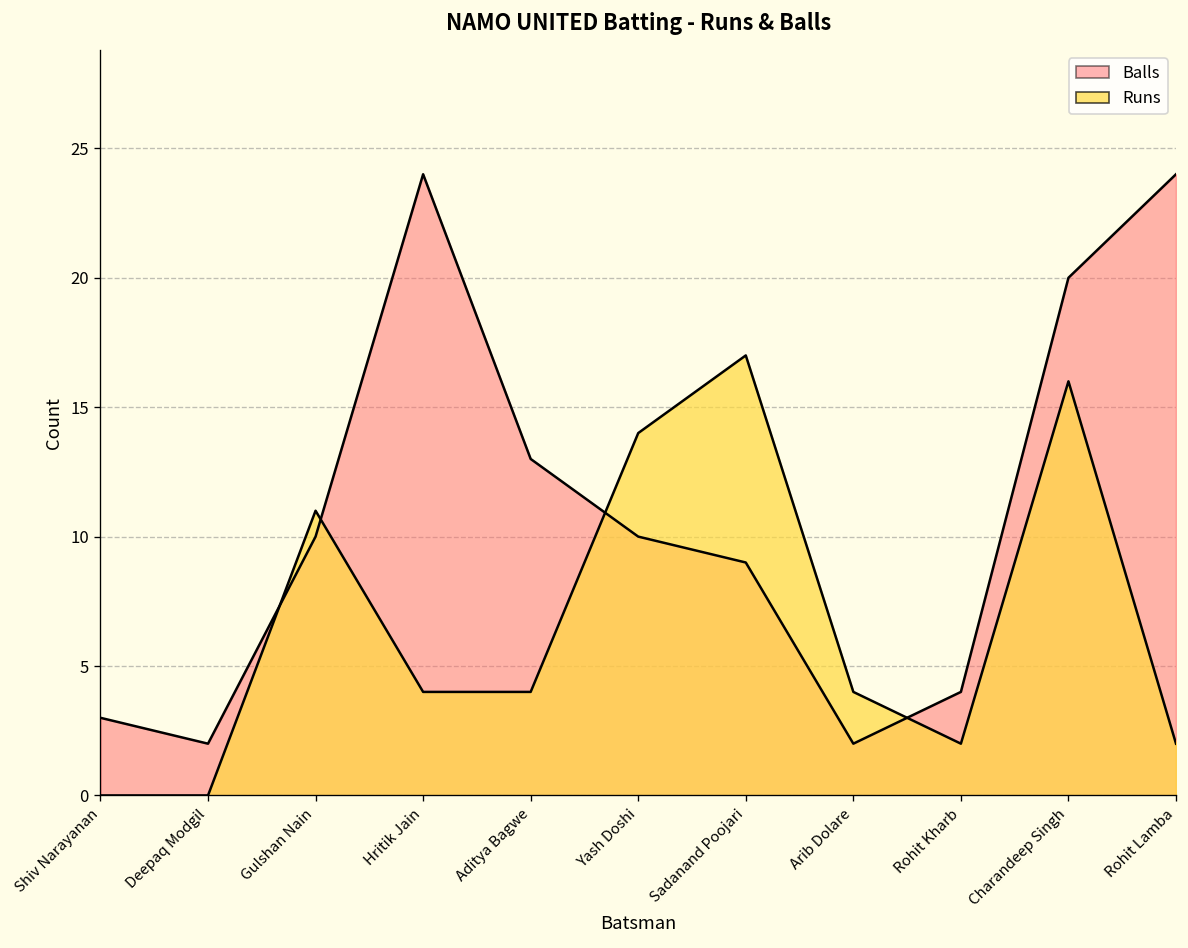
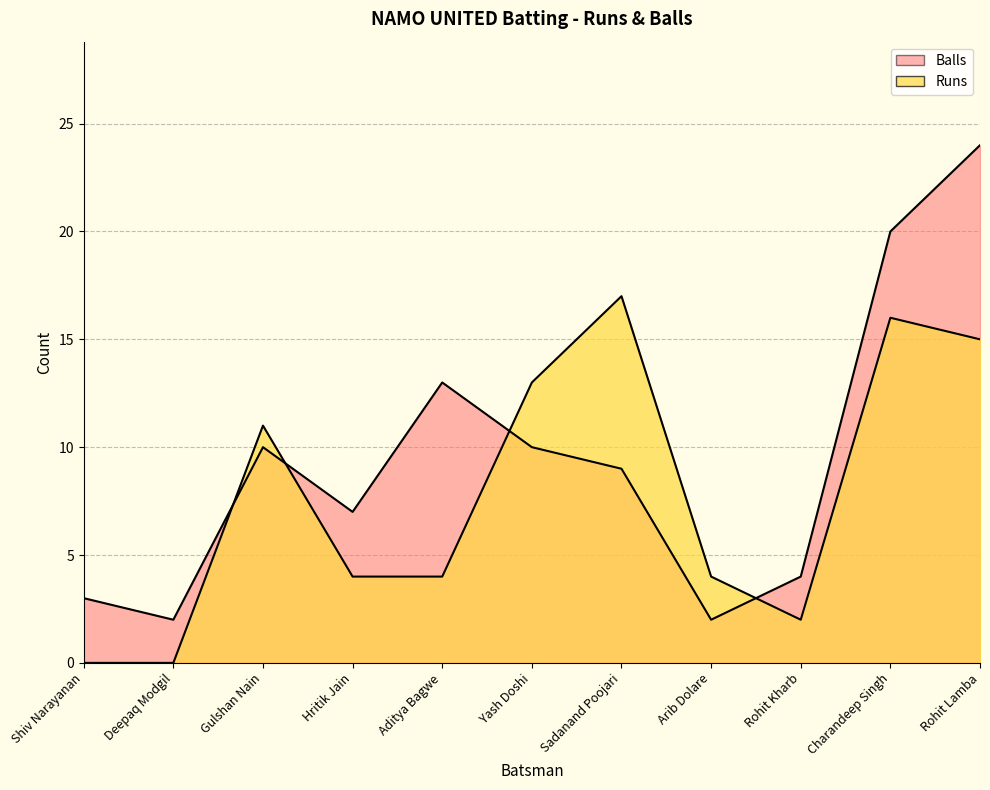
Balls, Hritik Jain: 24 -> 7
Runs, Yash Doshi: 14 -> 13
Runs, Rohit Lamba: 2 -> 15
